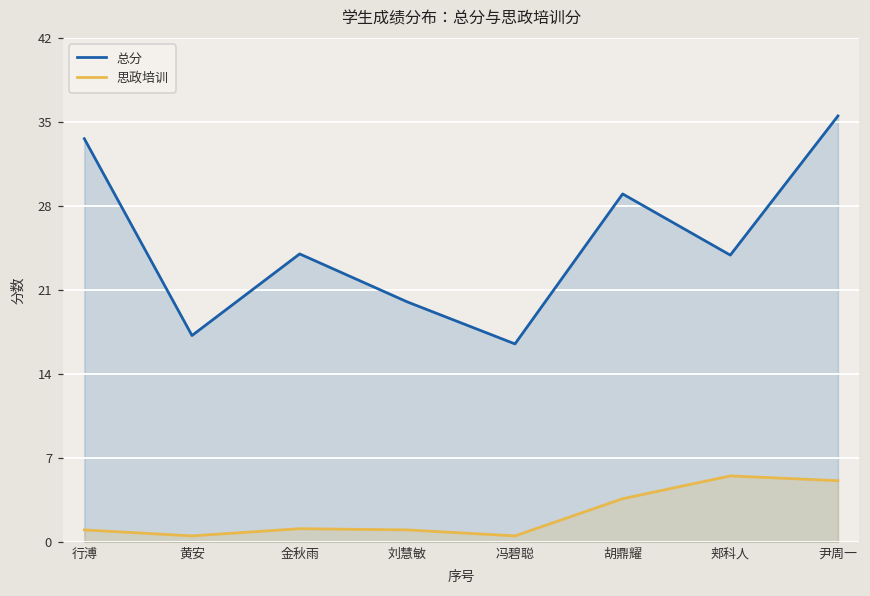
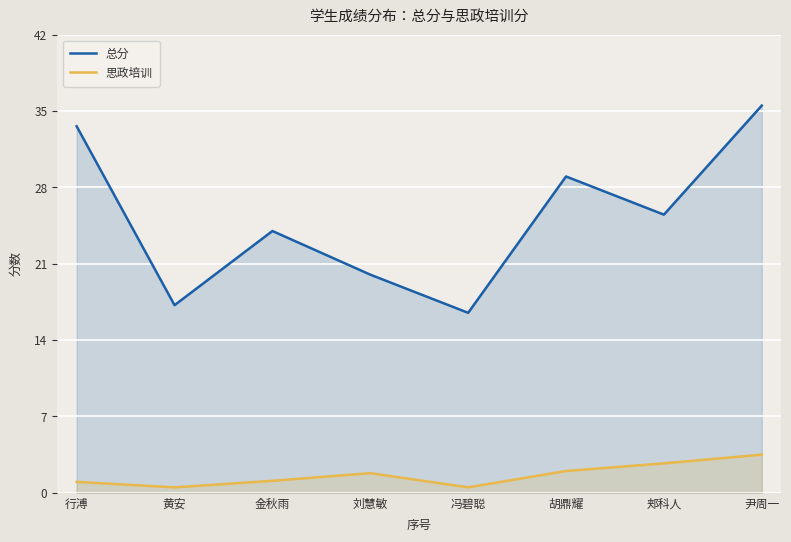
思政培训, 刘慧敏: 1.0 -> 1.8
思政培训, 胡鼎耀: 3.6 -> 2.0
总分, 郏科人: 23.9 -> 25.5
思政培训, 郏科人: 5.5 -> 2.7
思政培训, 尹周一: 5.1 -> 3.5
